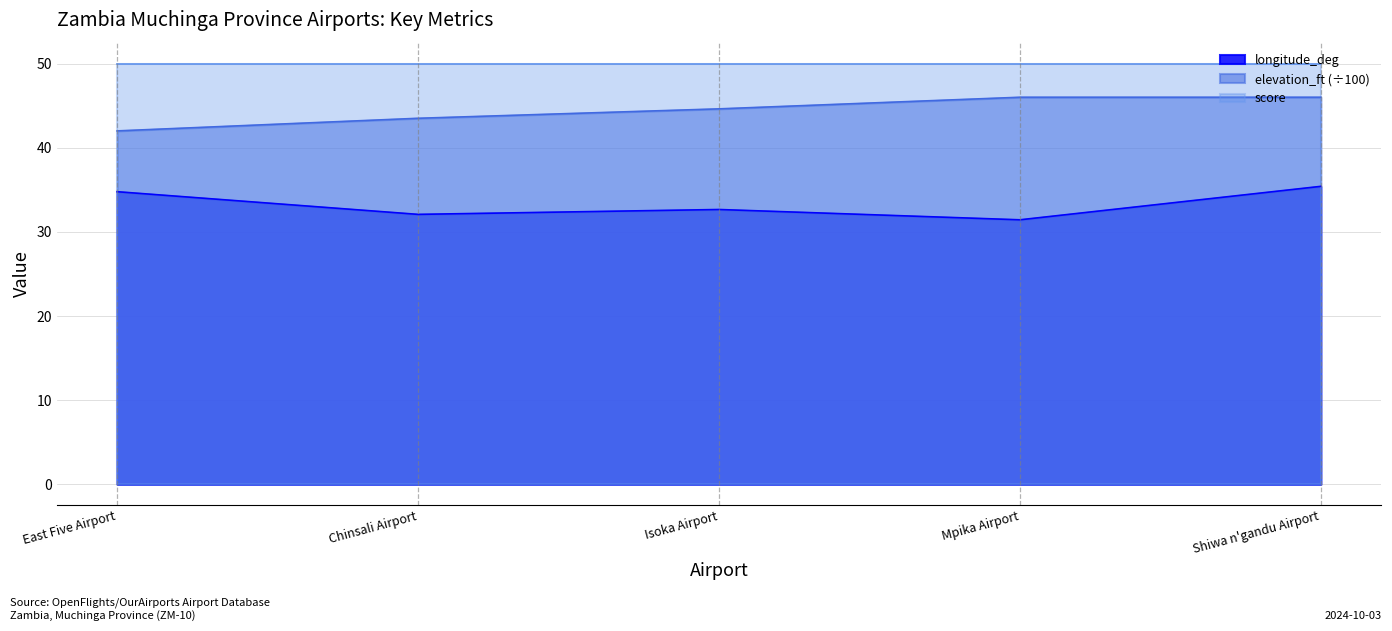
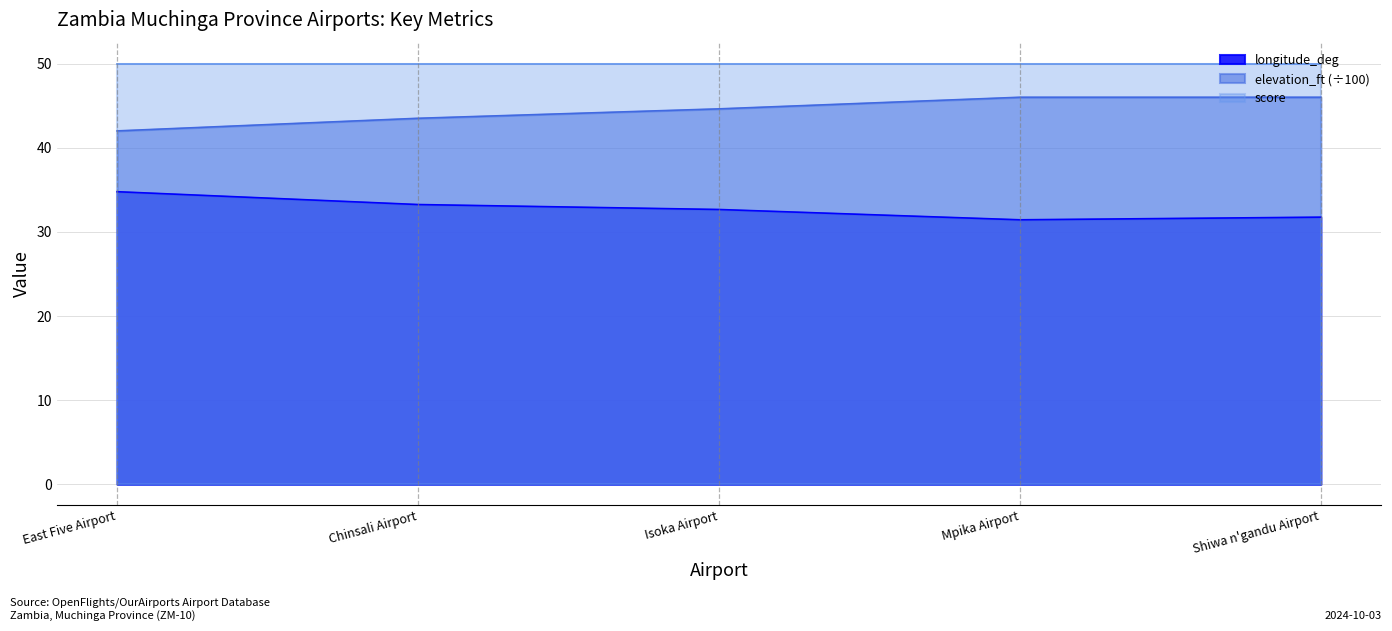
longitude_deg, Chinsali Airport: 32 -> 33
longitude_deg, Shiwa n'gandu Airport: 35 -> 32
